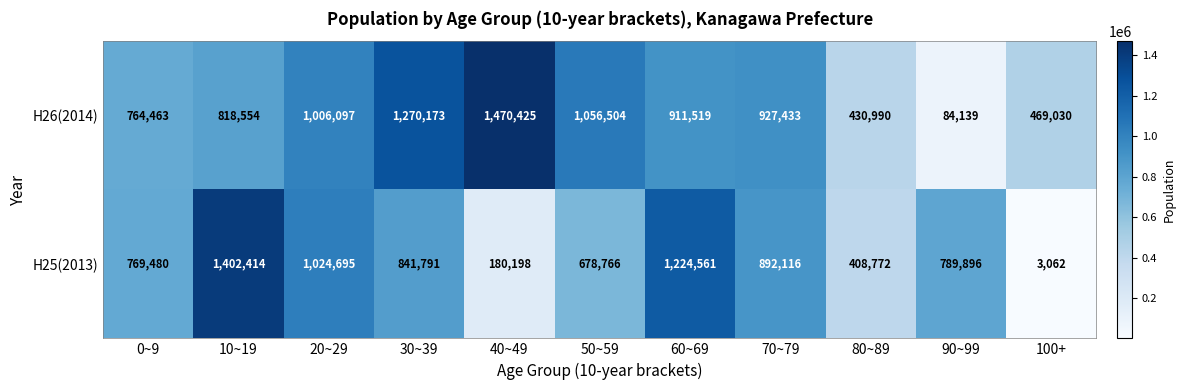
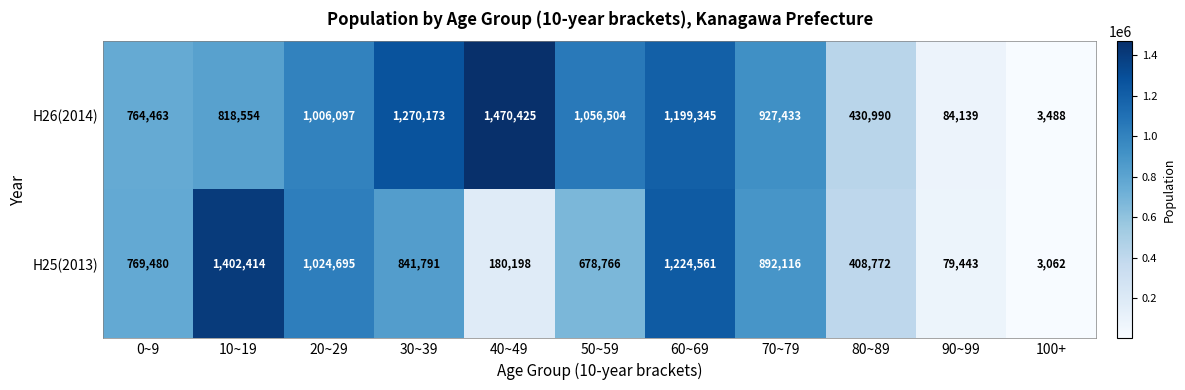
H26(2014), 60~69: 911,519 -> 1,199,345
H26(2014), 100+: 469,030 -> 3,488
H25(2013), 90~99: 789,896 -> 79,443
